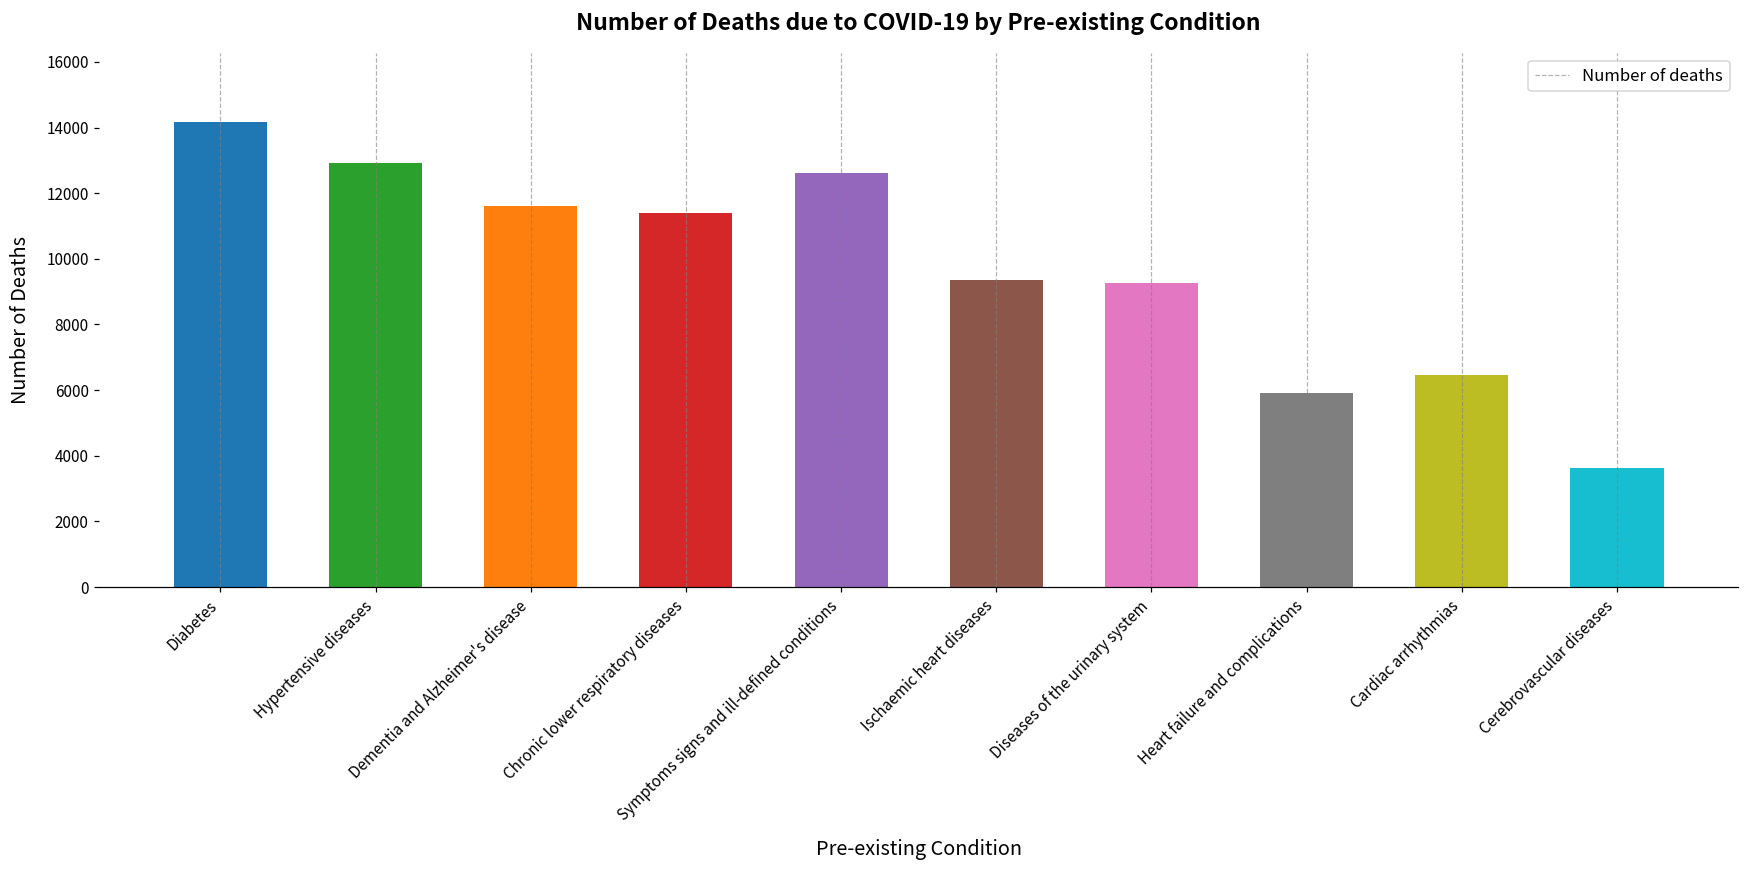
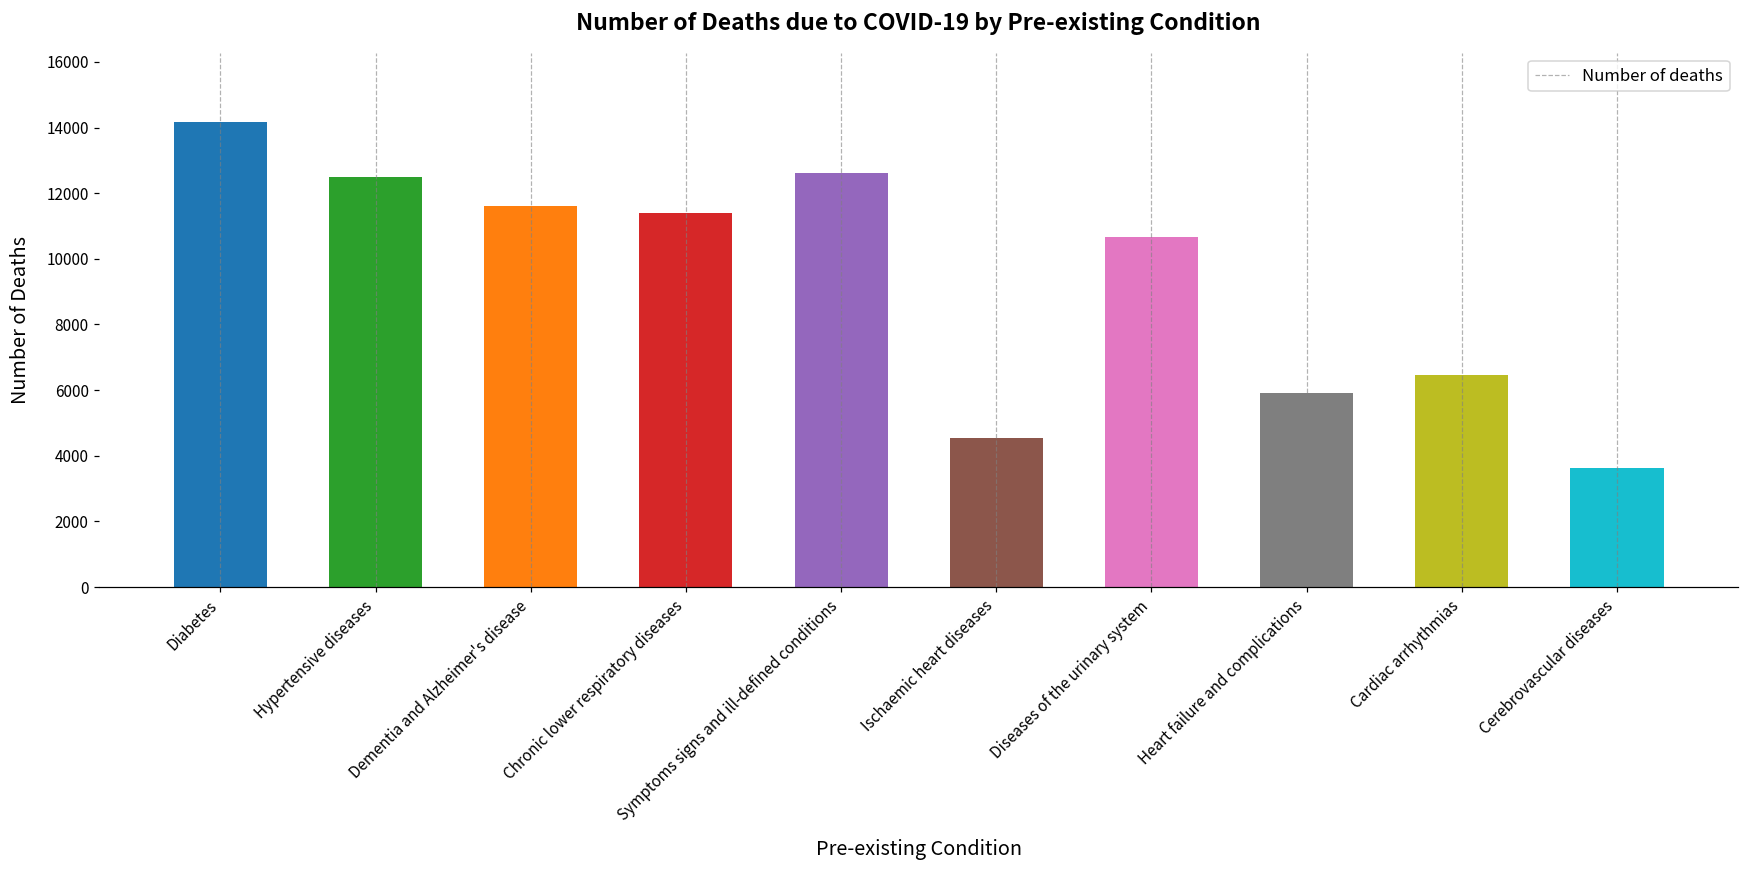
Hypertensive diseases: 12900 -> 12500
Ischaemic heart diseases: 9400 -> 4500
Diseases of the urinary system: 9300 -> 10700
